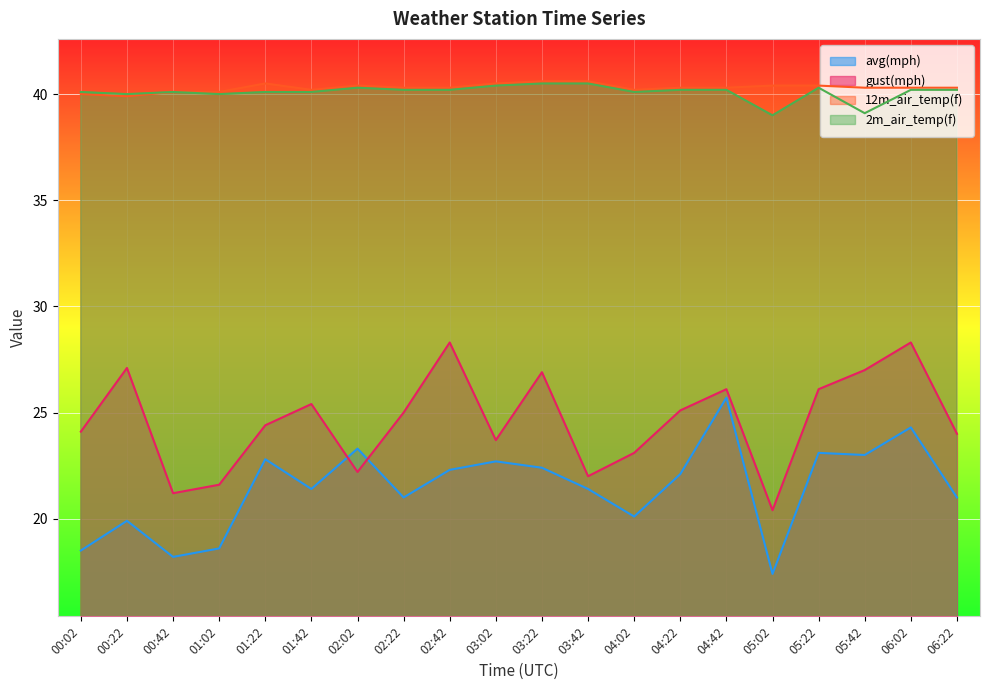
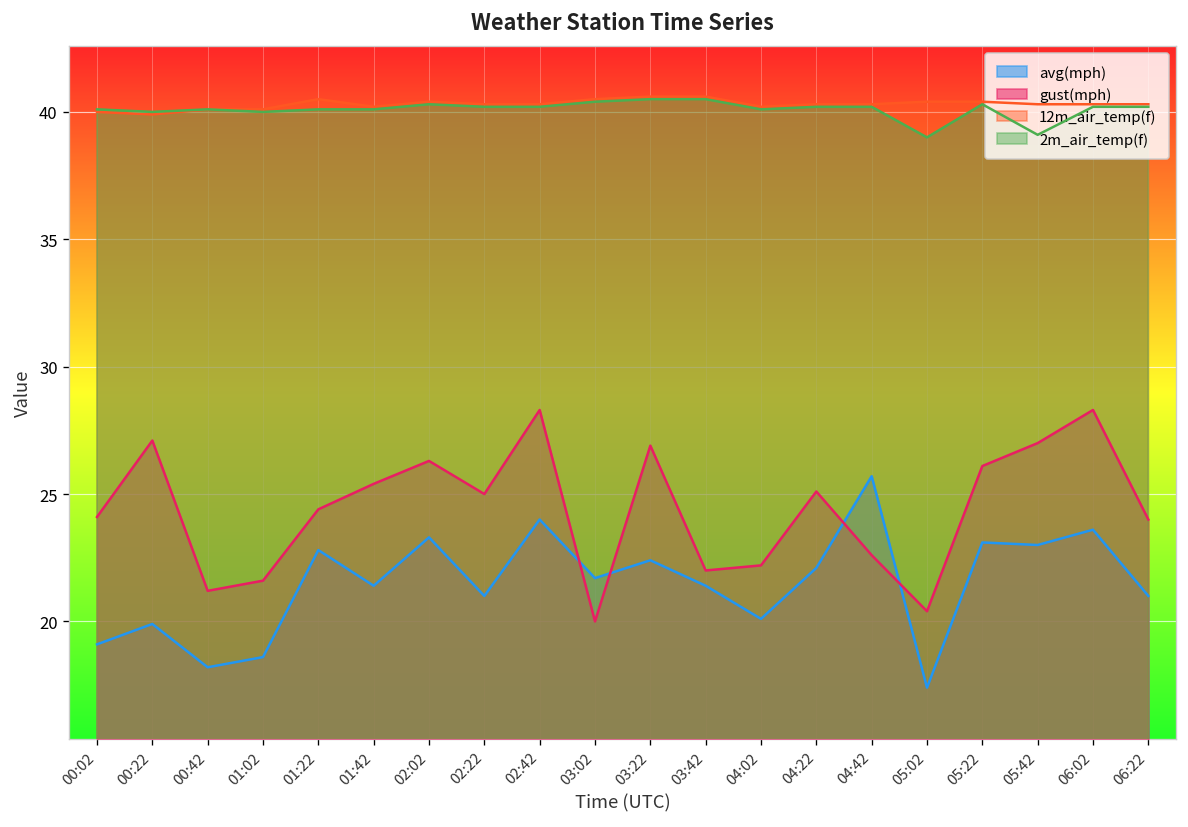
avg(mph), 00:02: 18.5 -> 19.1
gust(mph), 02:02: 22.2 -> 26.3
avg(mph), 02:42: 22.3 -> 24.0
avg(mph), 03:02: 22.7 -> 21.7
gust(mph), 03:02: 23.7 -> 20.0
gust(mph), 04:02: 23.1 -> 22.2
gust(mph), 04:42: 26.1 -> 22.6
avg(mph), 06:02: 24.3 -> 23.6
